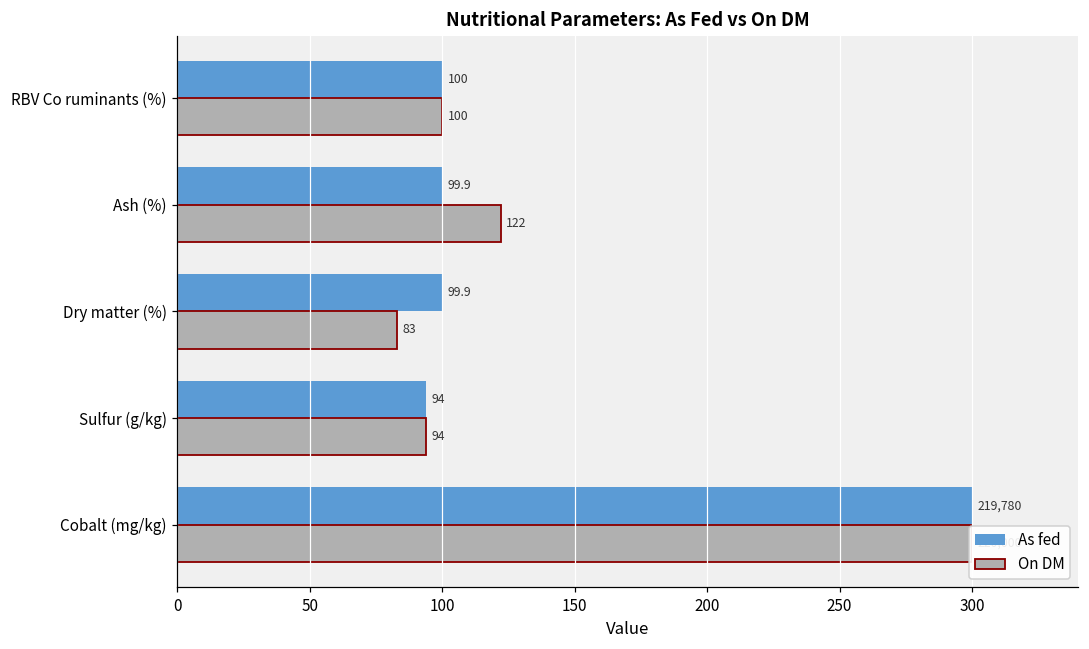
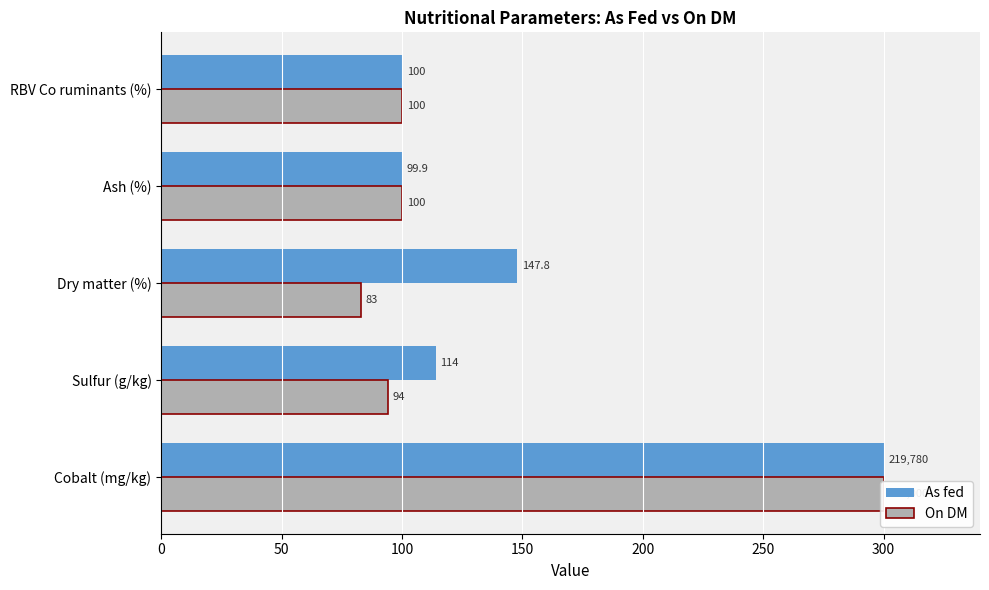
On DM, Ash (%): 122 -> 100
As fed, Dry matter (%): 99.9 -> 147.8
As fed, Sulfur (g/kg): 94 -> 114
